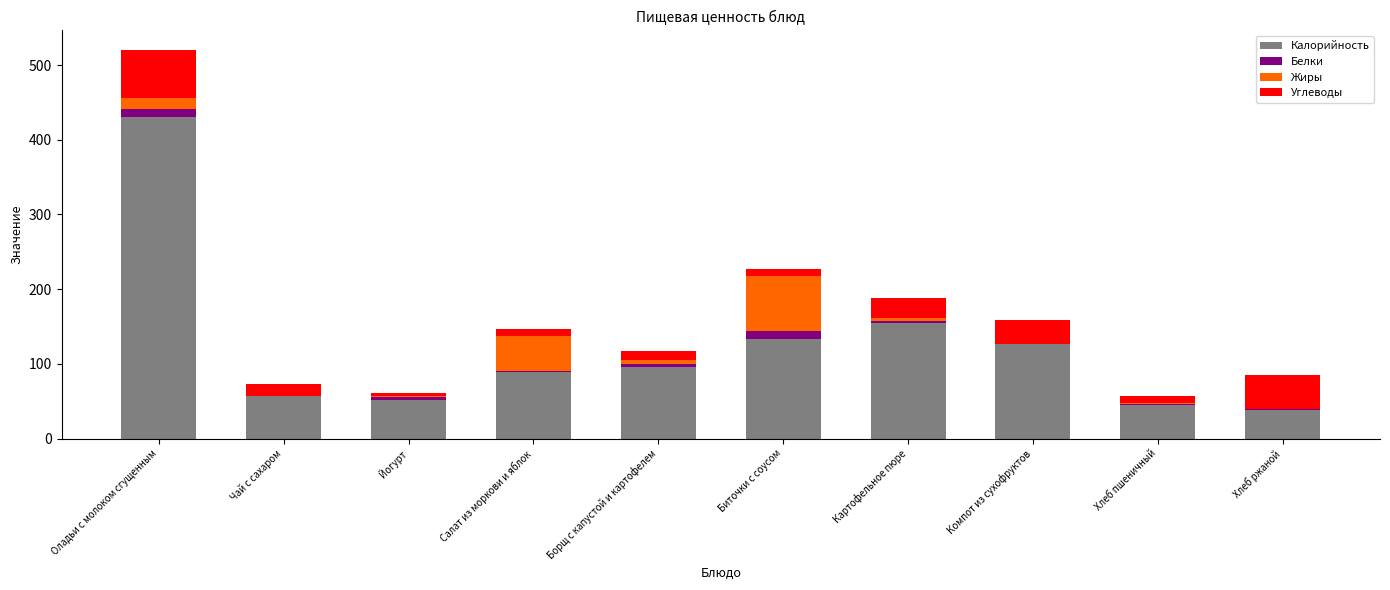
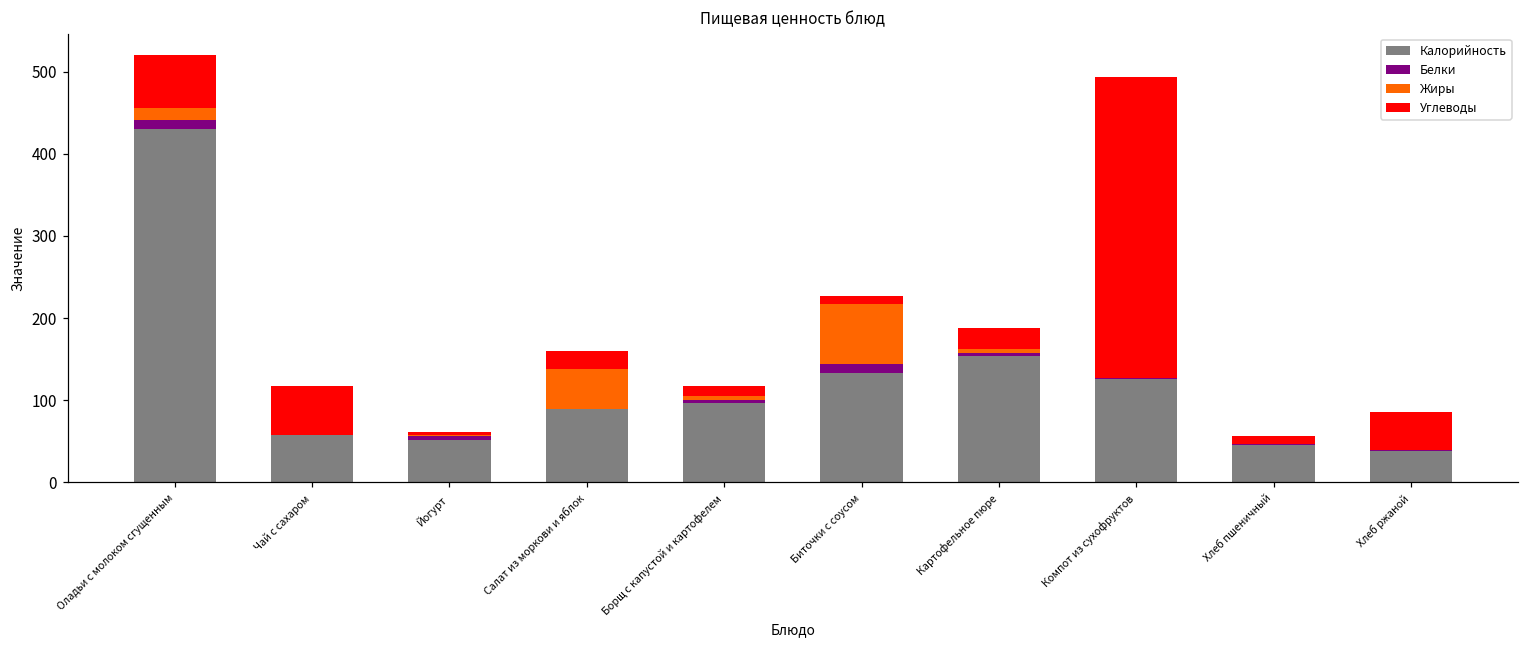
Углеводы, Чай с сахаром: 20 -> 60
Углеводы, Салат из моркови и яблок: 10 -> 20
Углеводы, Компот из сухофруктов: 30 -> 370
